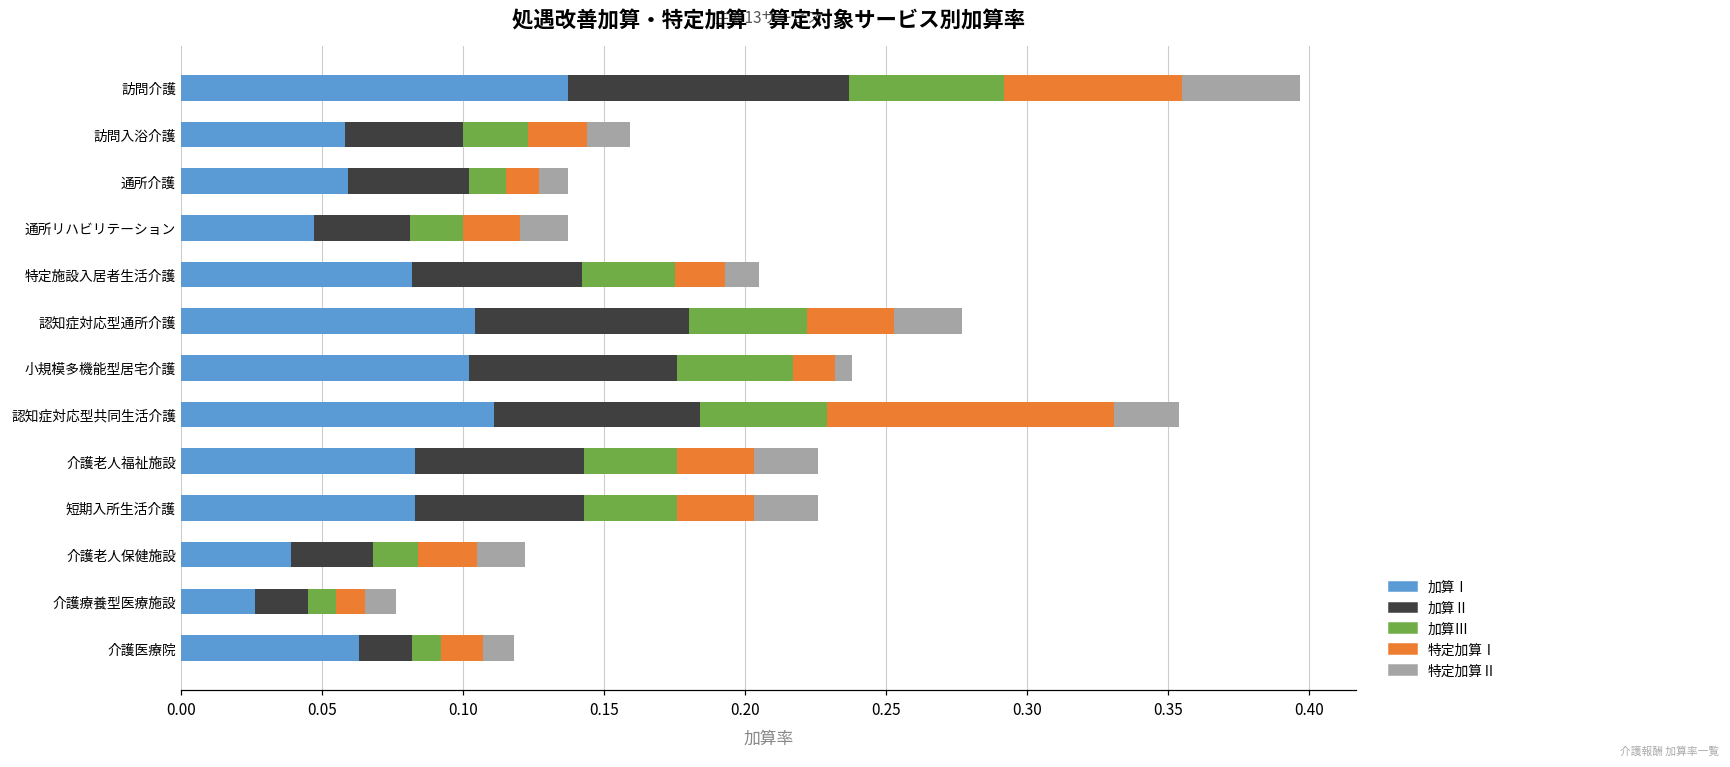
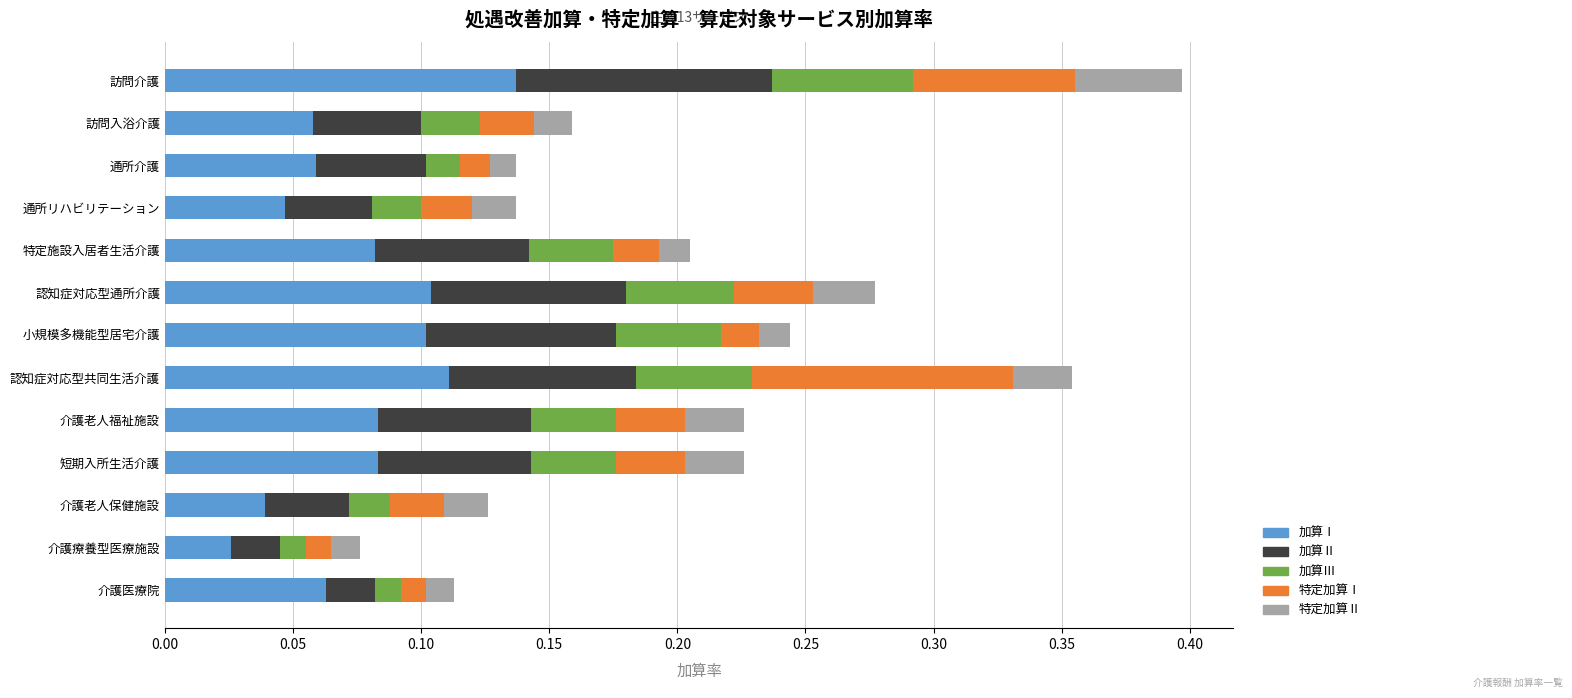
特定加算Ⅱ, 小規模多機能型居宅介護: 0.006 -> 0.012
加算Ⅱ, 介護老人保健施設: 0.029 -> 0.033
特定加算Ⅰ, 介護医療院: 0.015 -> 0.010
